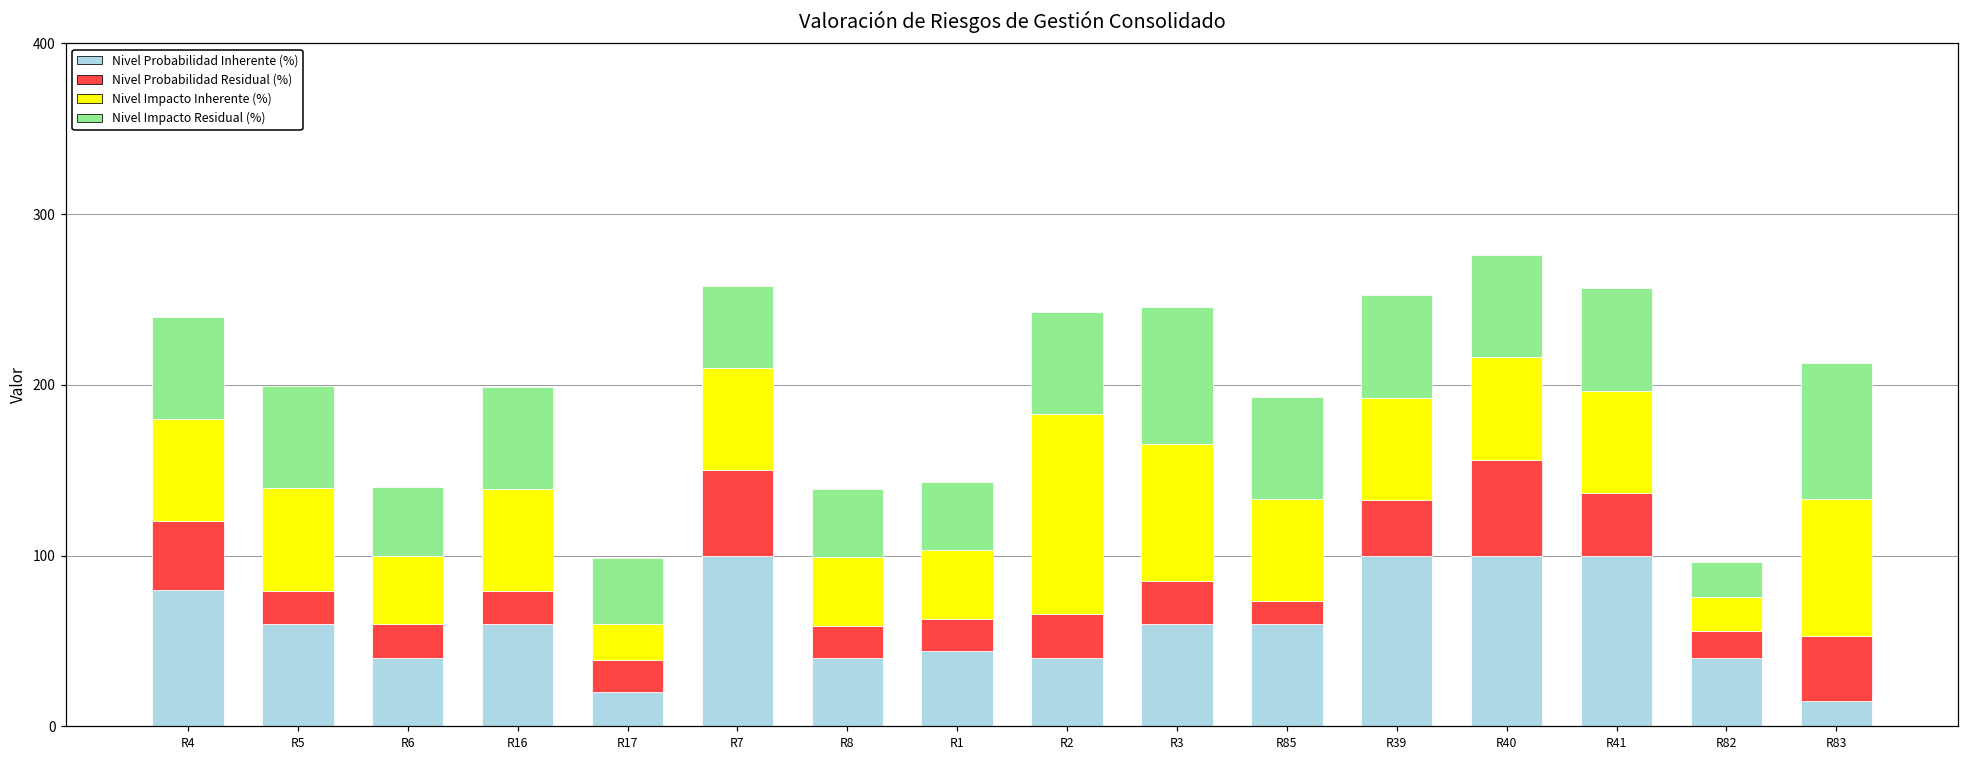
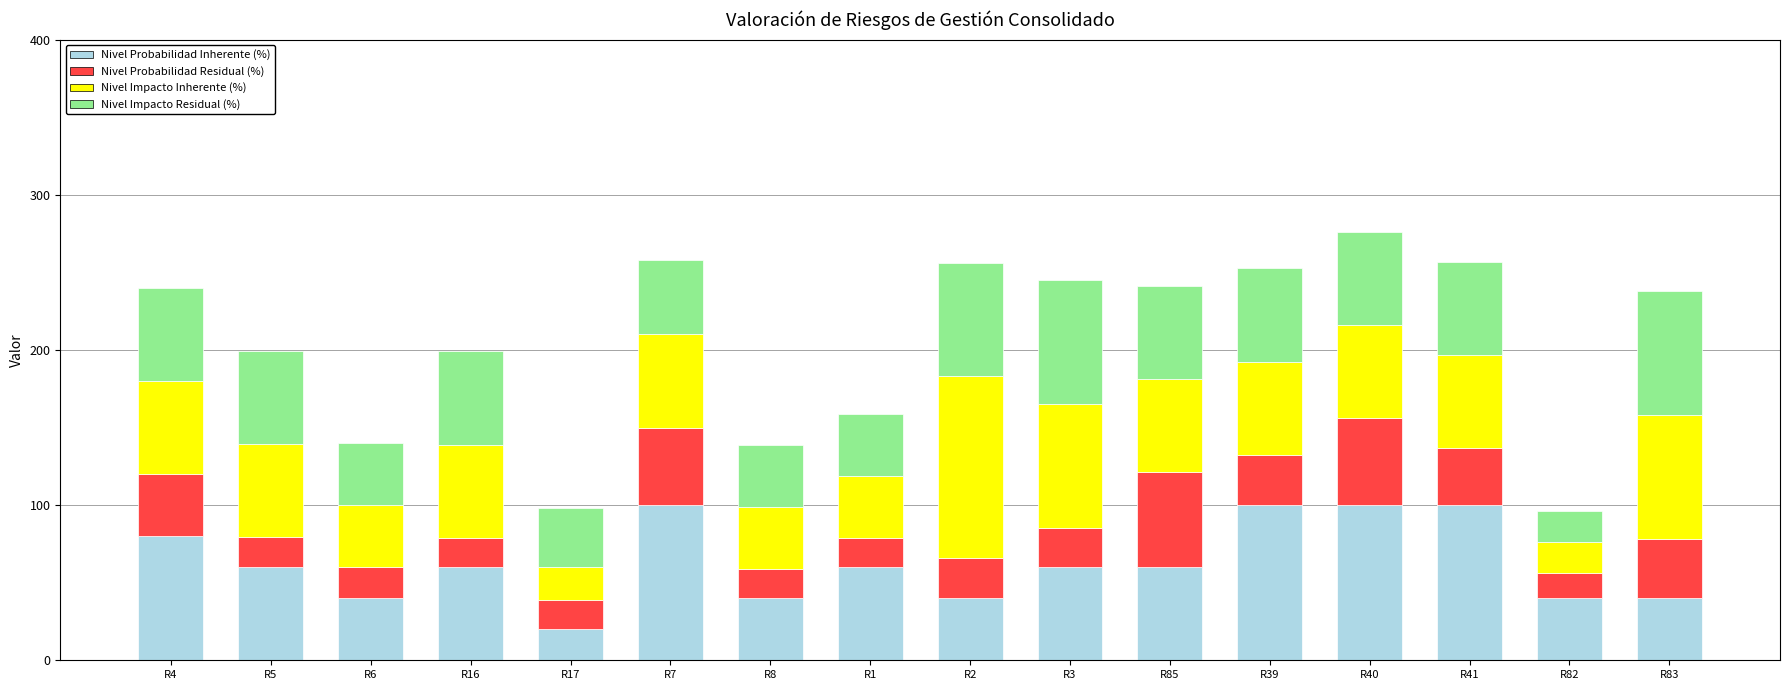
Nivel Probabilidad Inherente (%), R1: 44 -> 60
Nivel Impacto Residual (%), R2: 60 -> 73
Nivel Probabilidad Residual (%), R85: 13 -> 61
Nivel Probabilidad Inherente (%), R83: 15 -> 40
